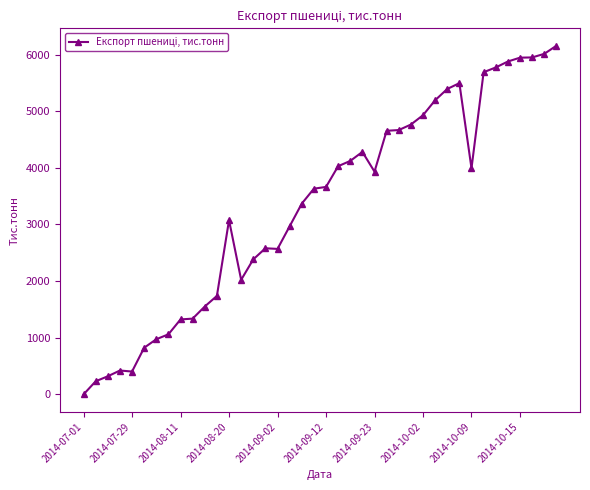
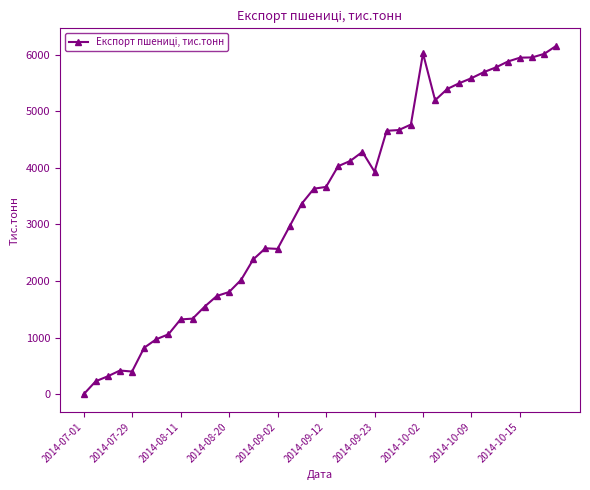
2014-08-20: 3100 -> 1800
2014-10-02: 4900 -> 6000
2014-10-09: 4000 -> 5600
